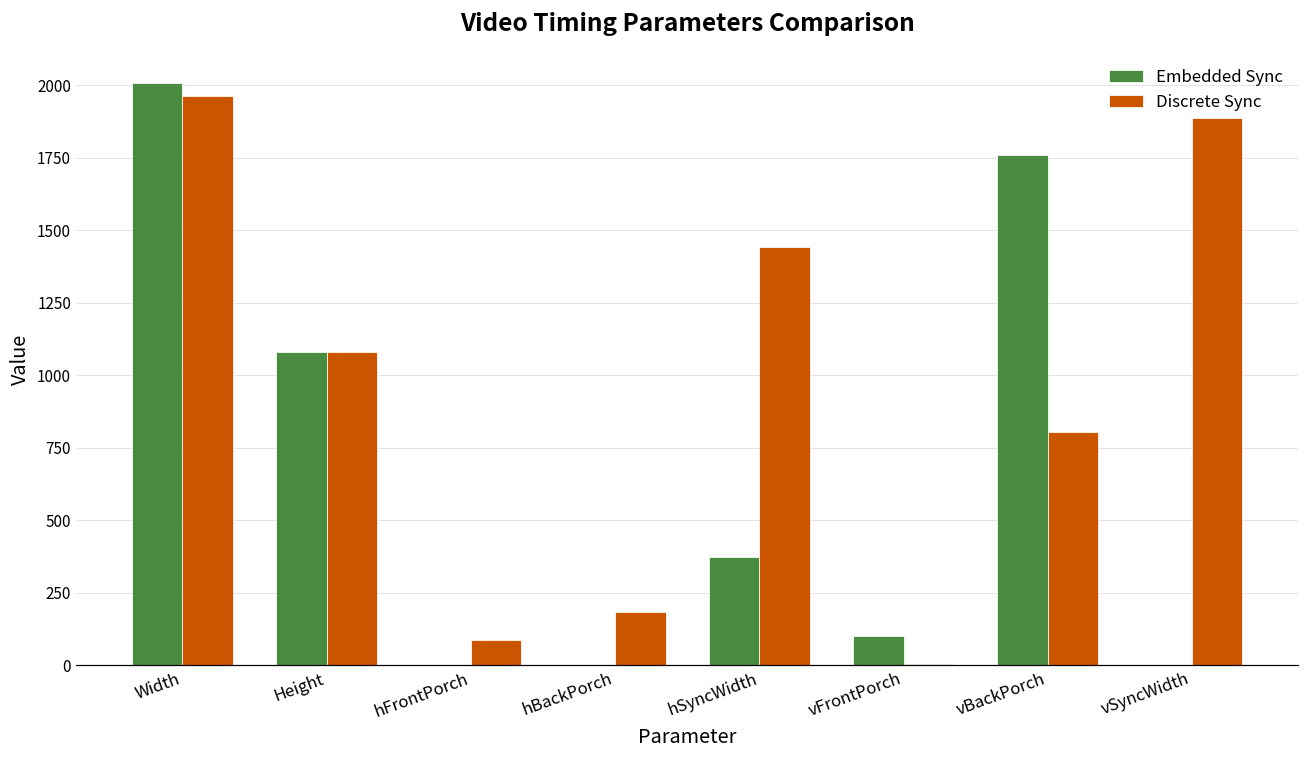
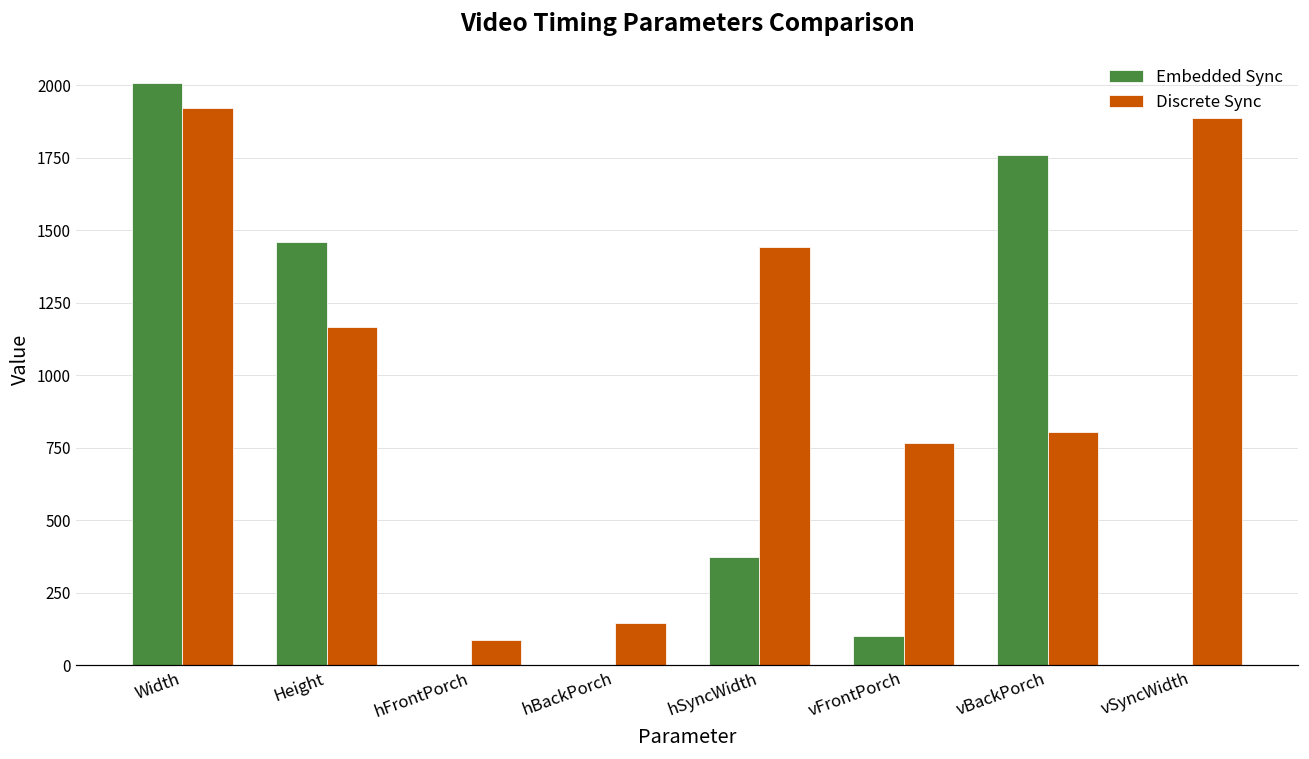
Discrete Sync, Width: 1960 -> 1920
Embedded Sync, Height: 1080 -> 1460
Discrete Sync, Height: 1080 -> 1170
Discrete Sync, hBackPorch: 180 -> 150
Discrete Sync, vFrontPorch: 0 -> 770
